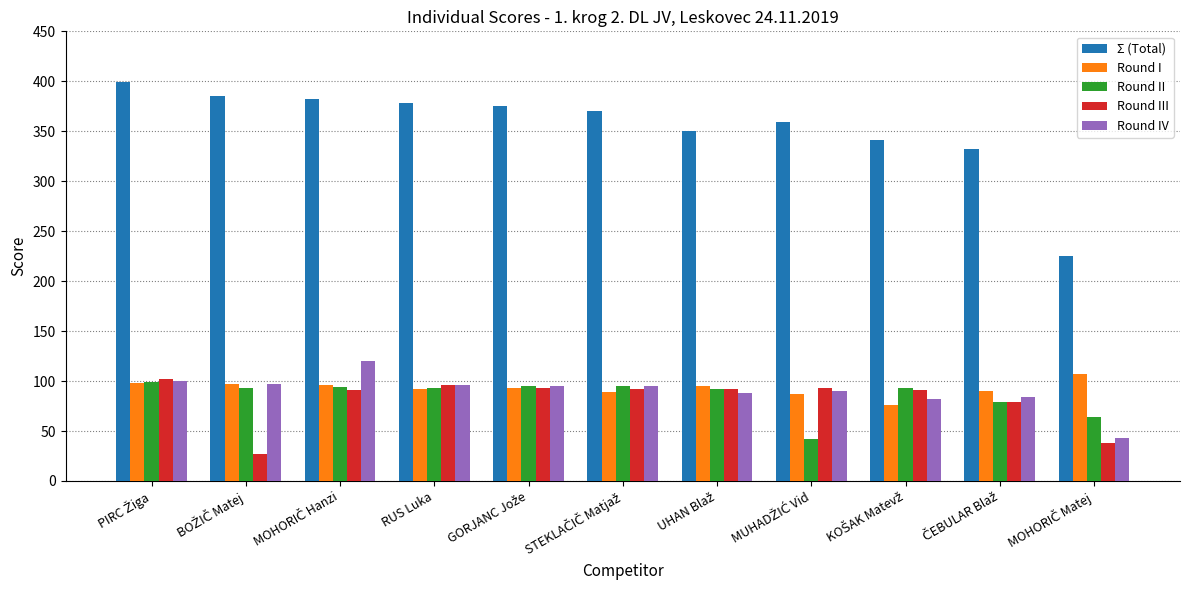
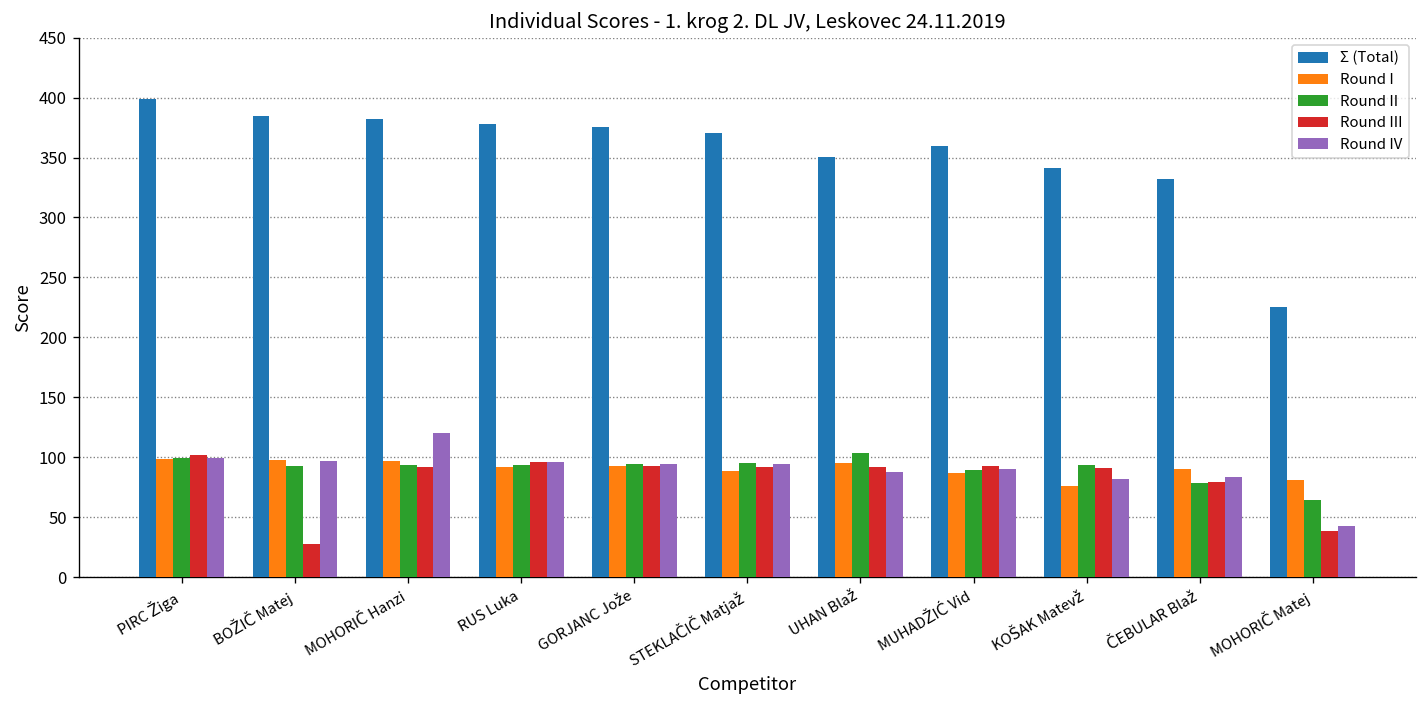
Round II, UHAN Blaž: 90 -> 100
Round II, MUHADŽIĆ Vid: 40 -> 90
Round I, MOHORIČ Matej: 110 -> 80
